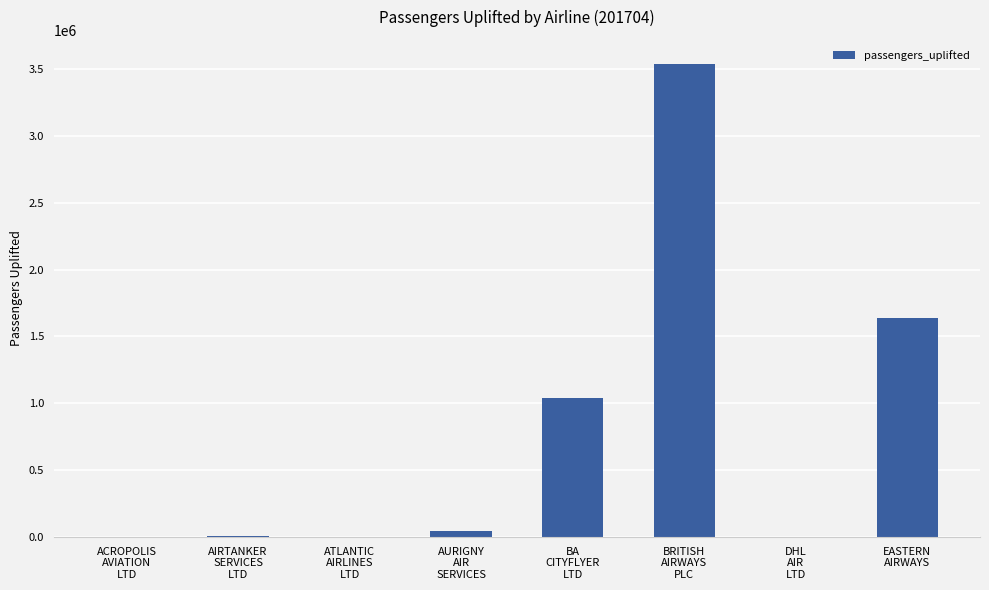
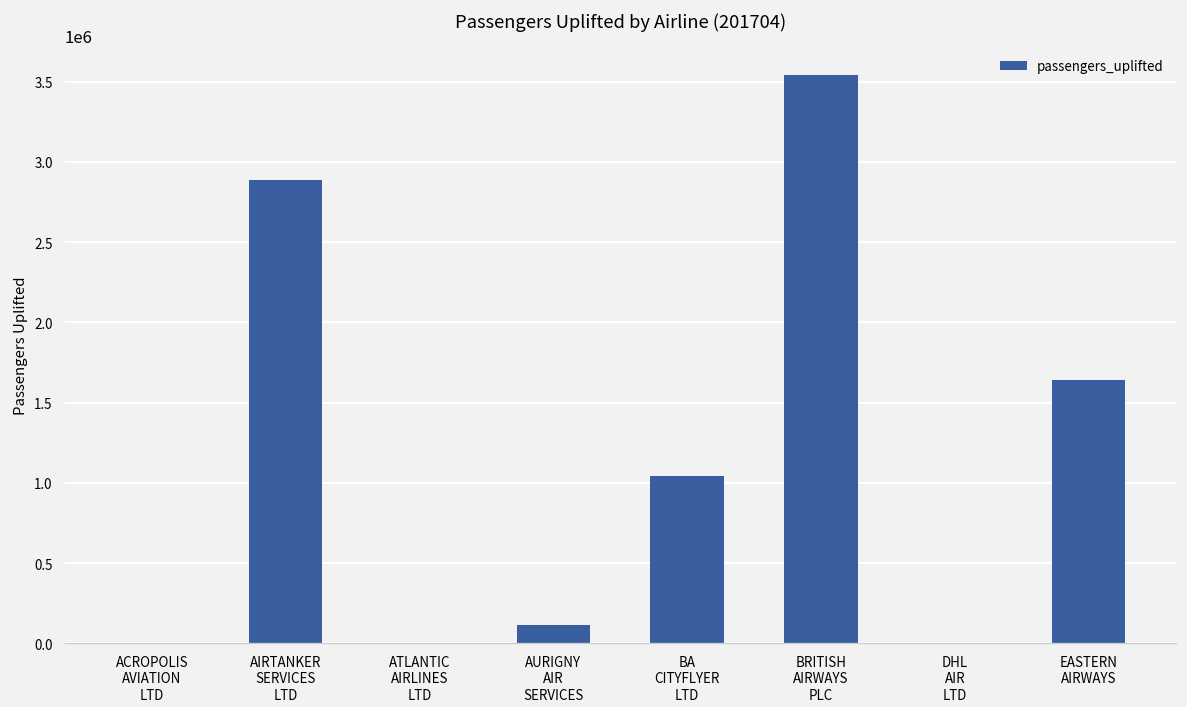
AIRTANKER SERVICES LTD: 0 -> 2890000
AURIGNY AIR SERVICES: 50000 -> 110000
